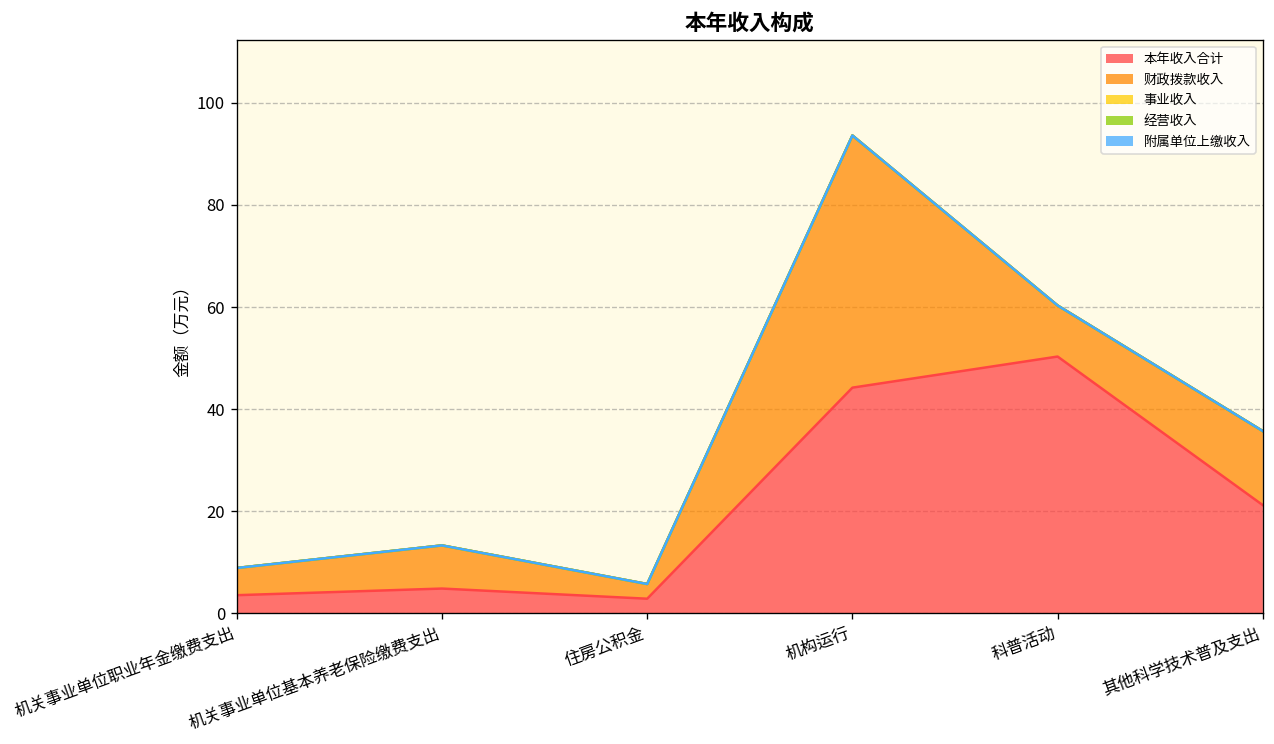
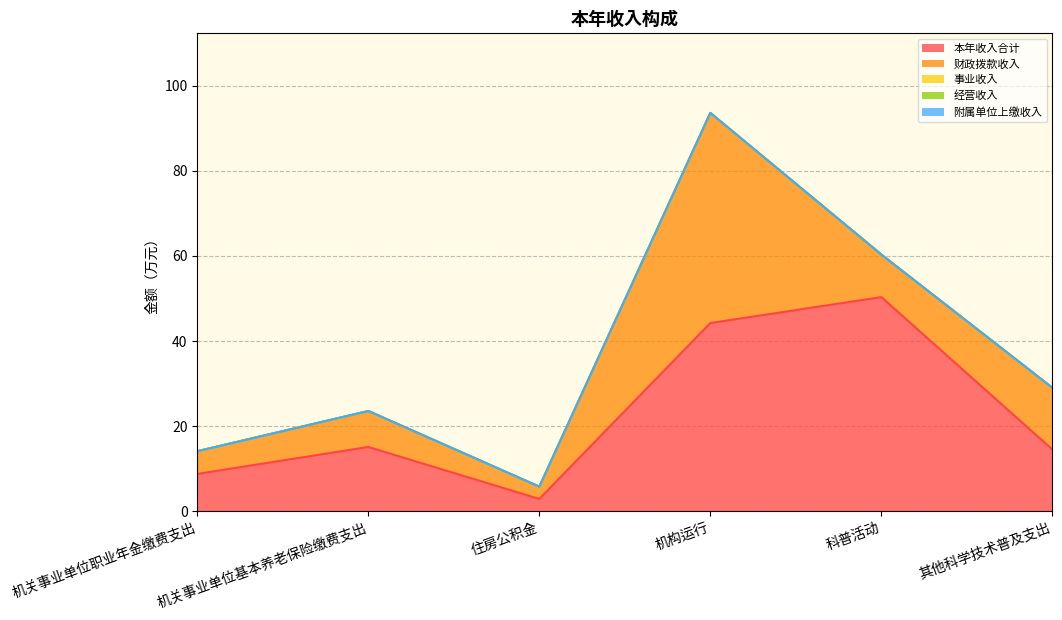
本年收入合计, 机关事业单位职业年金缴费支出: 4 -> 9
本年收入合计, 机关事业单位基本养老保险缴费支出: 5 -> 15
本年收入合计, 其他科学技术普及支出: 21 -> 15
